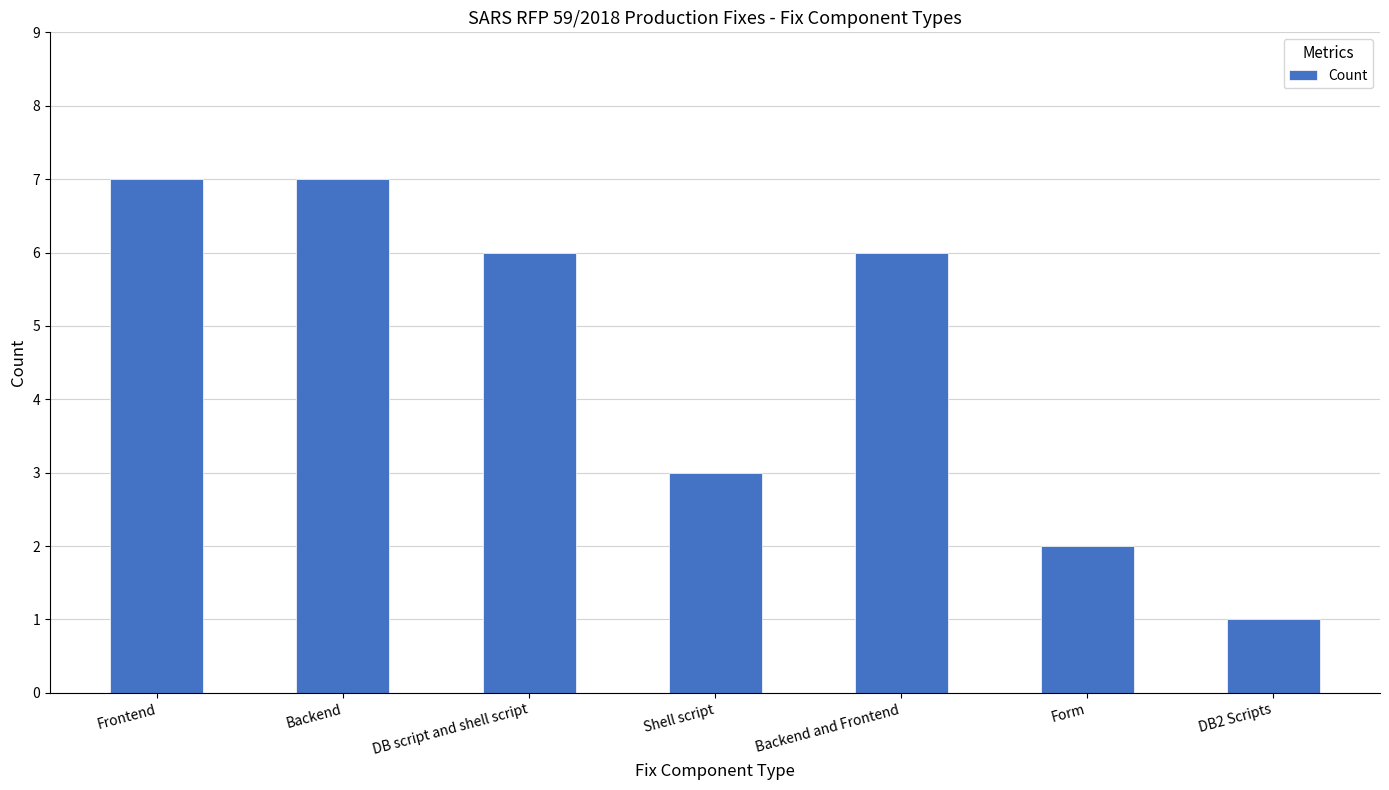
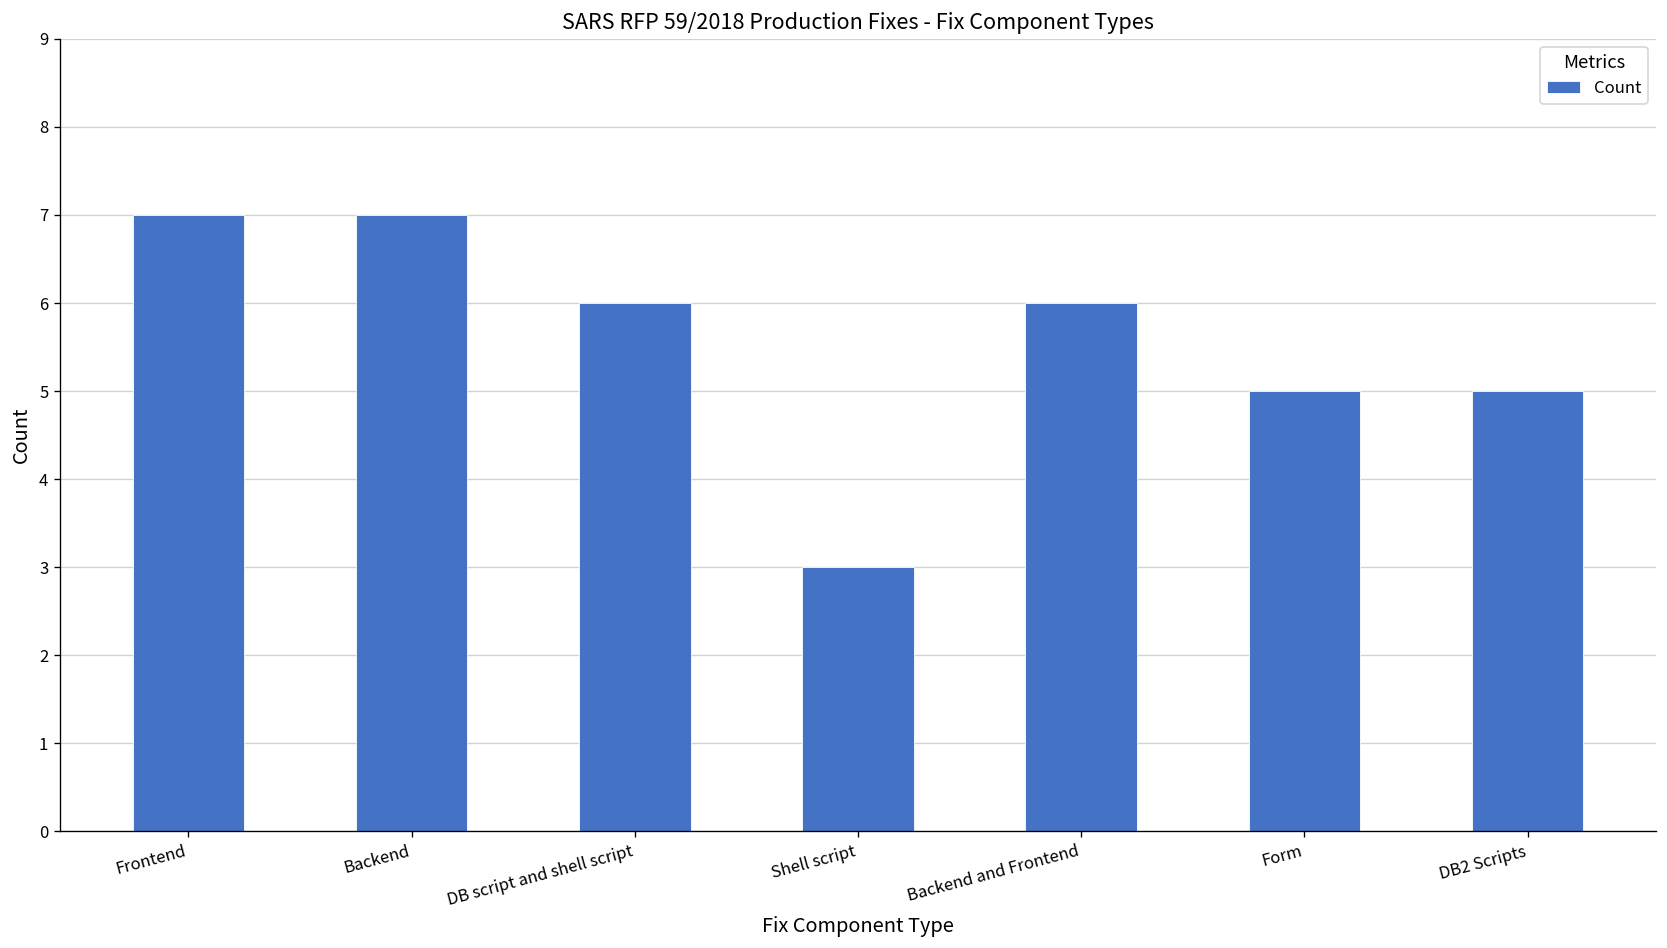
Form: 2 -> 5
DB2 Scripts: 1 -> 5
